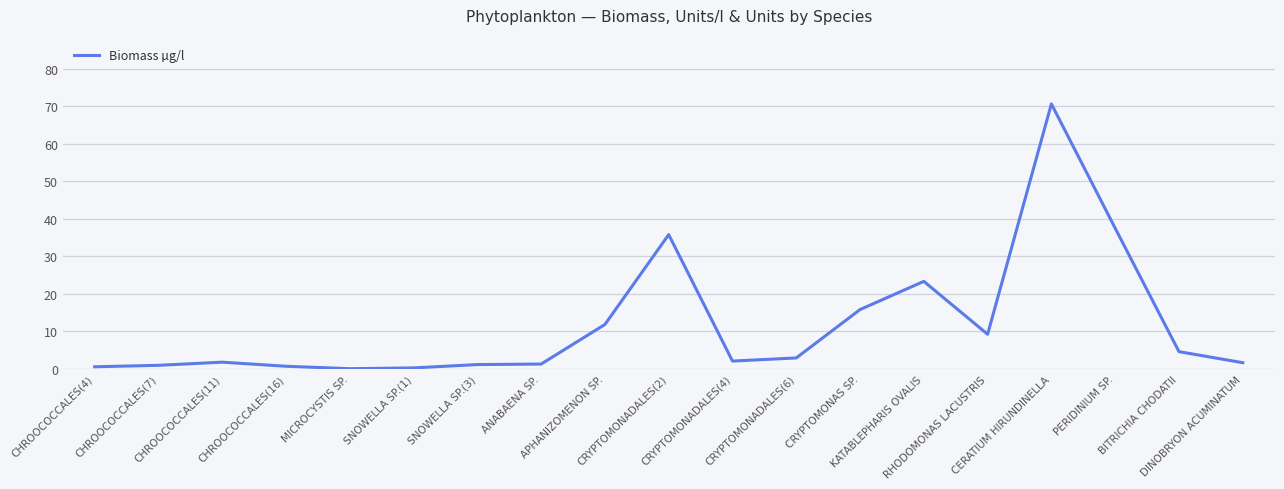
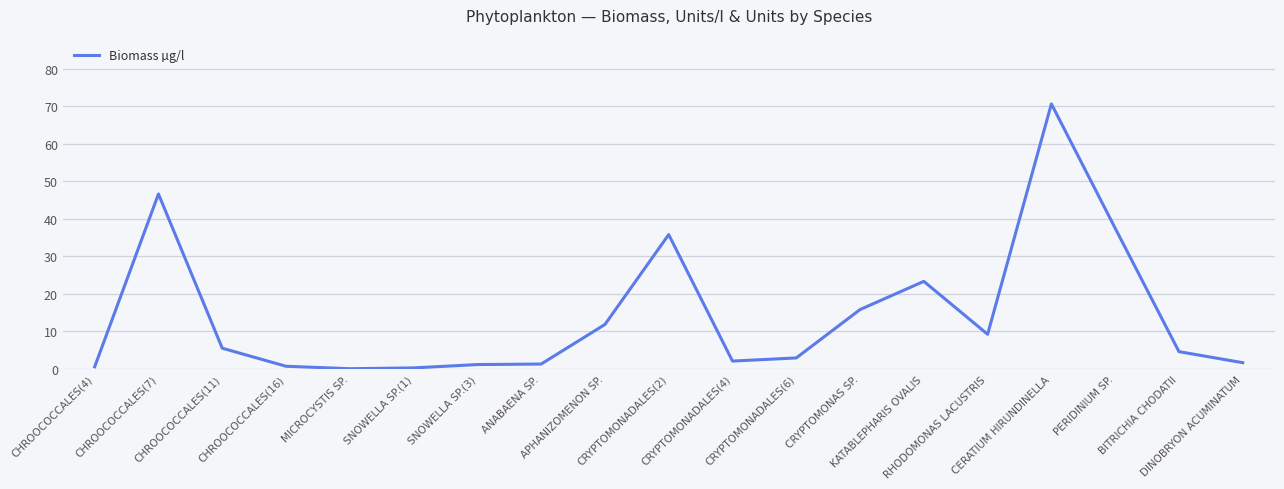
CHROOCOCCALES(7): 1 -> 47
CHROOCOCCALES(11): 2 -> 6
